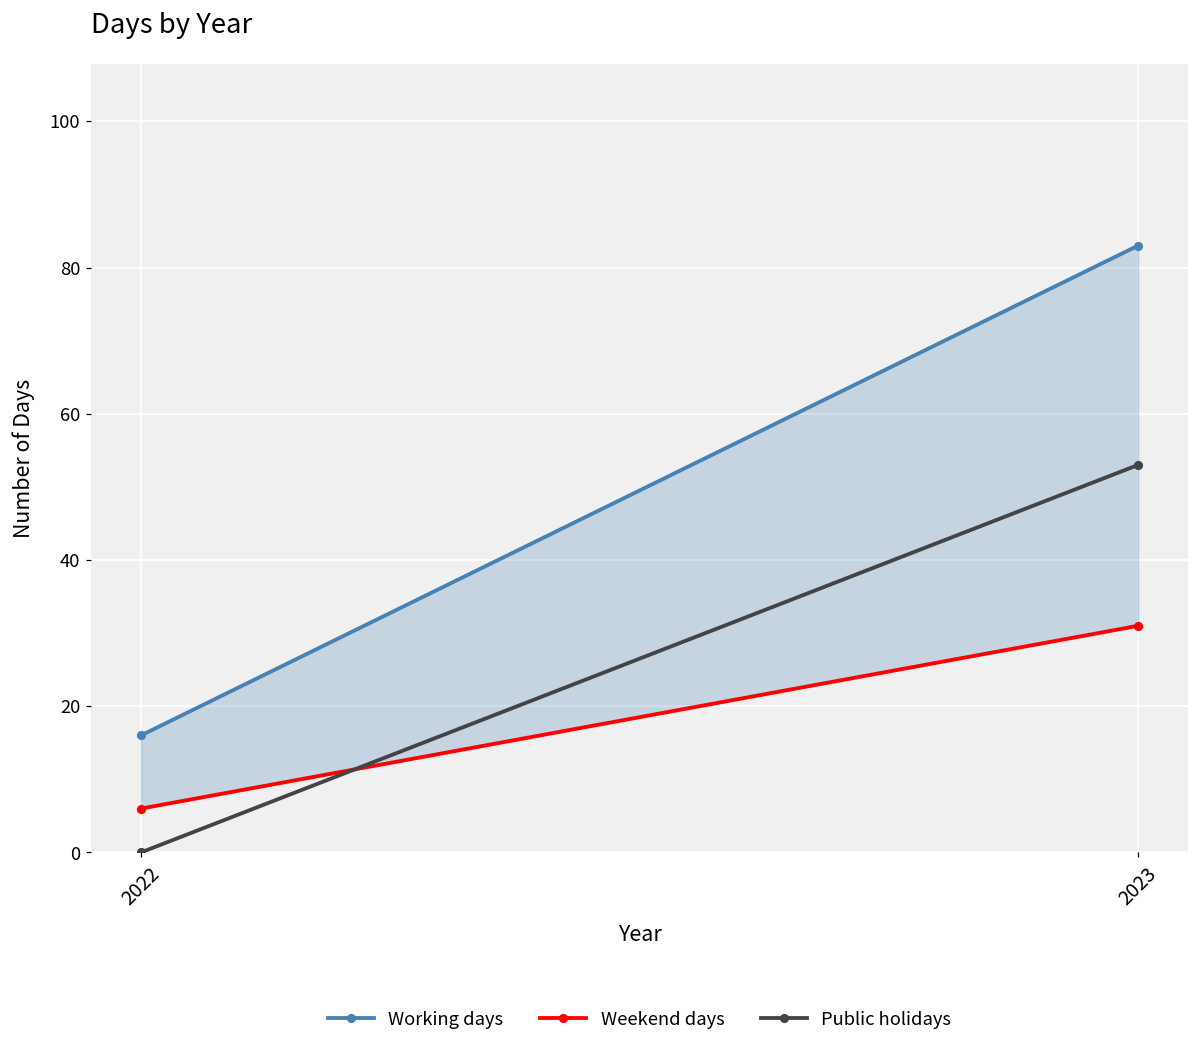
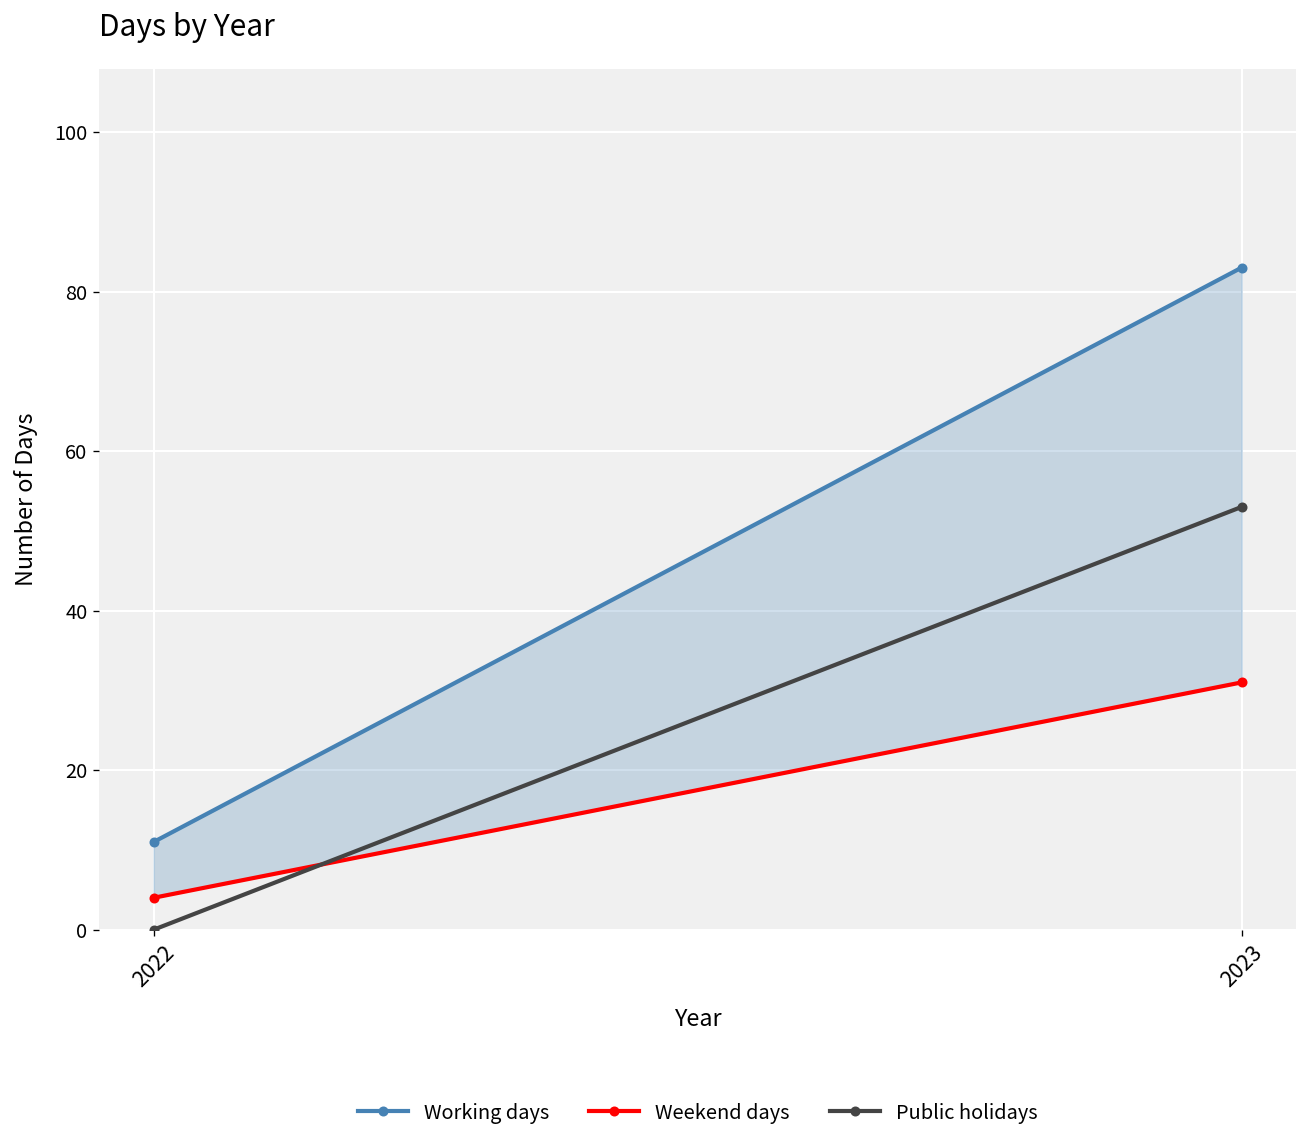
Working days, 2022: 16 -> 11
Weekend days, 2022: 6 -> 4
